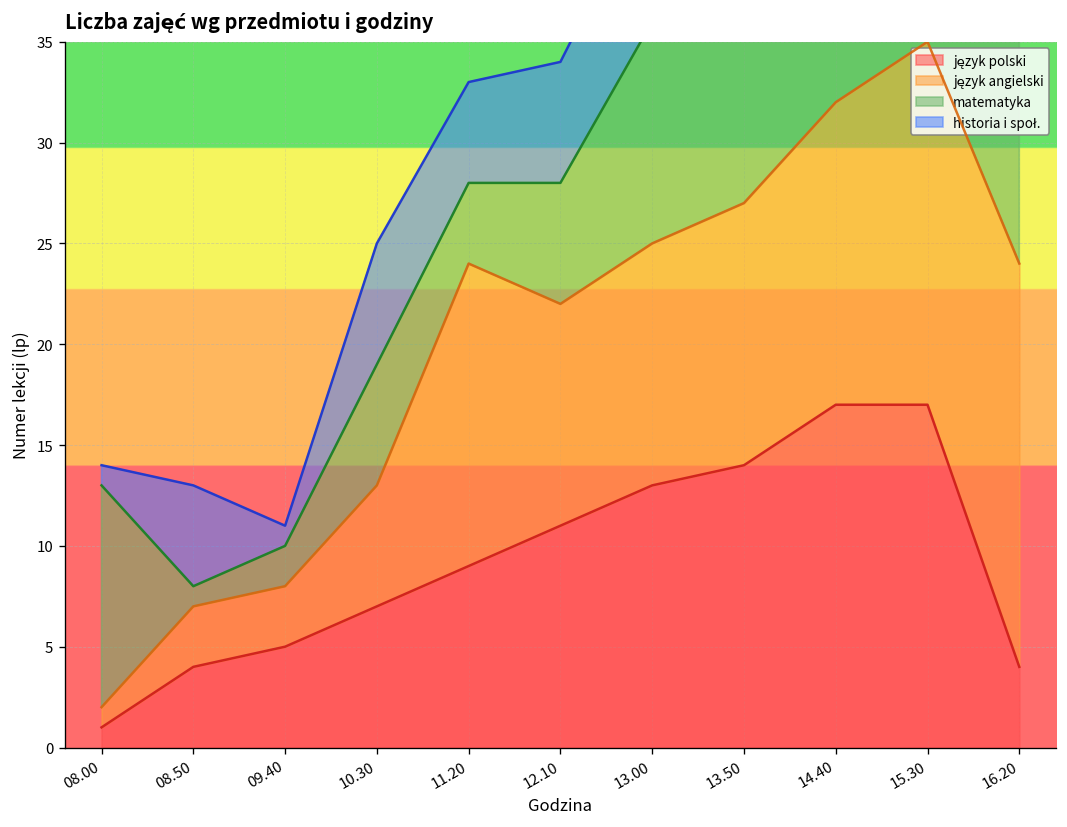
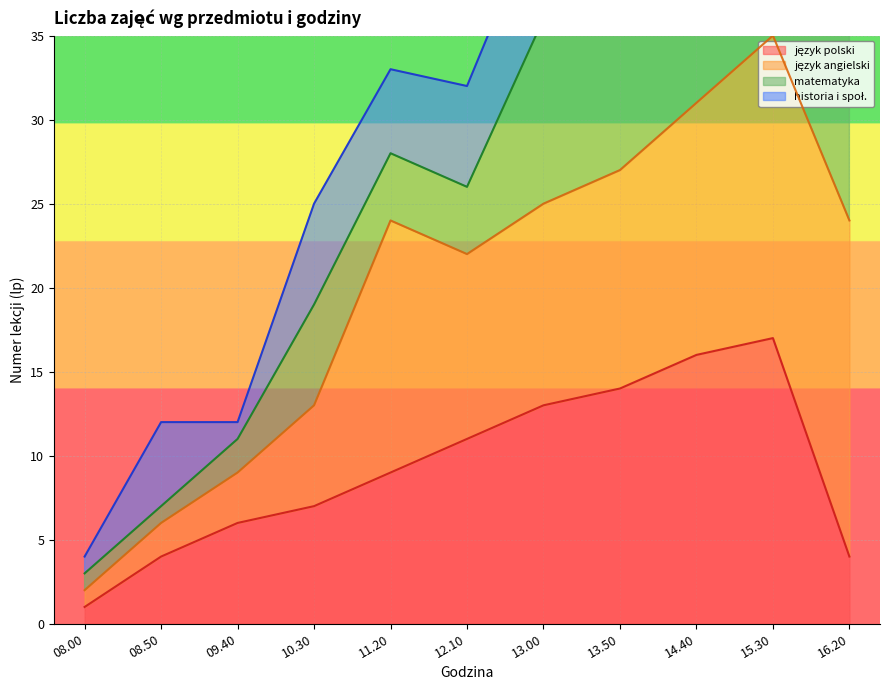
matematyka, 08.00: 11 -> 1
język angielski, 08.50: 3 -> 2
język polski, 09.40: 5 -> 6
matematyka, 12.10: 6 -> 4
język polski, 14.40: 17 -> 16
